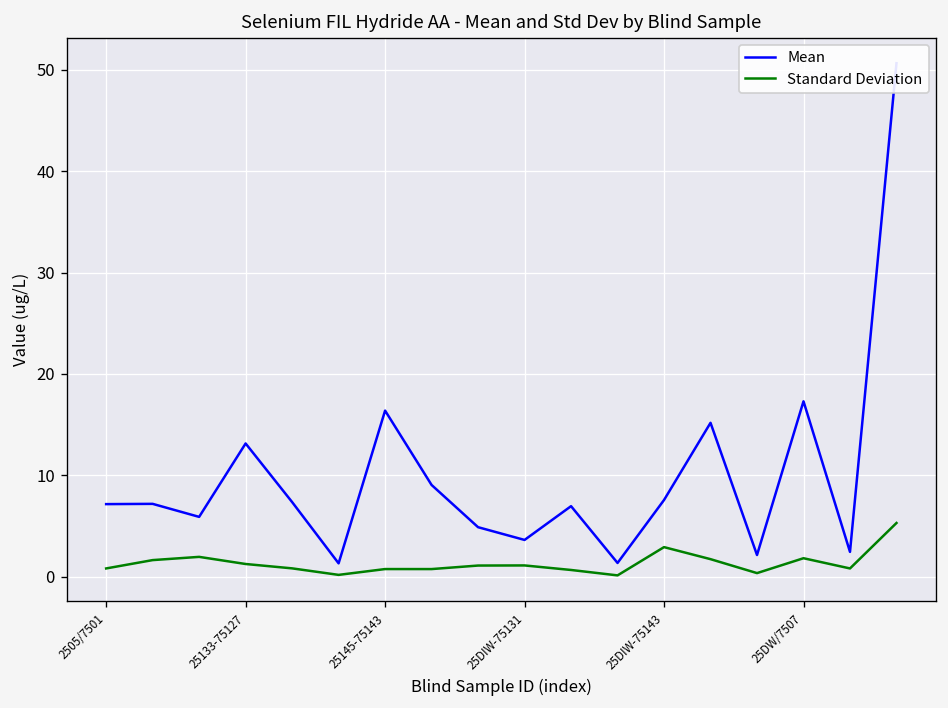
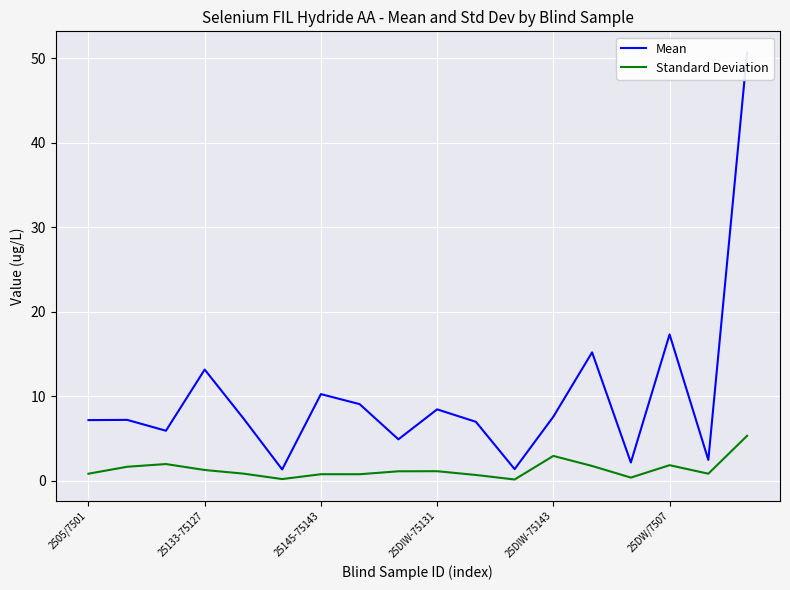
Mean, 25145-75143: 16 -> 10
Mean, 25DIW-75131: 4 -> 8
